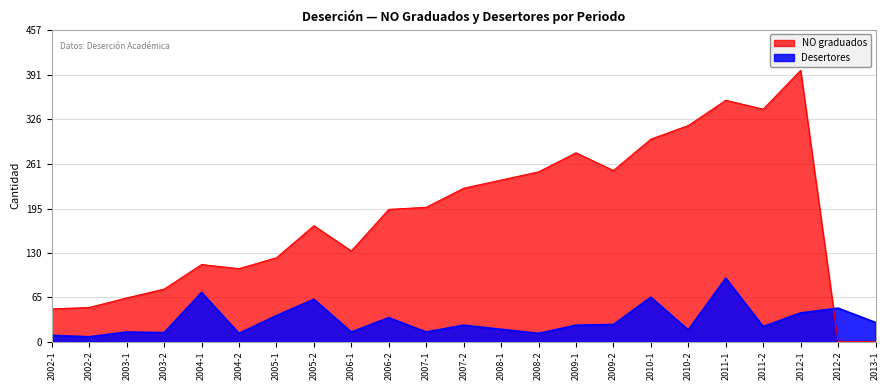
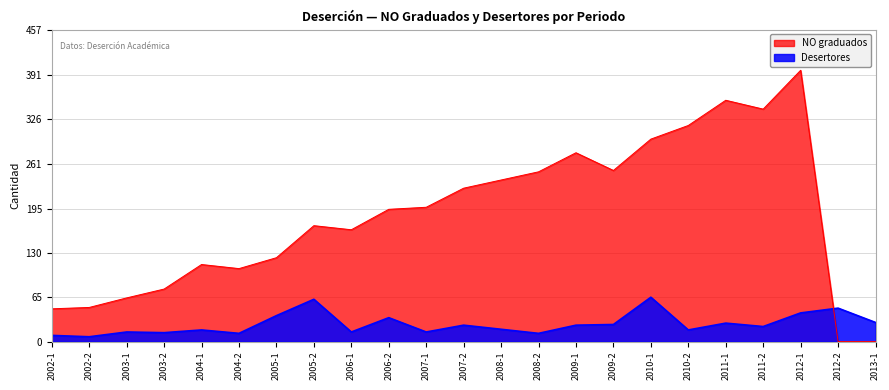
Desertores, 2004-1: 70 -> 20
NO graduados, 2006-1: 130 -> 160
Desertores, 2011-1: 90 -> 30
